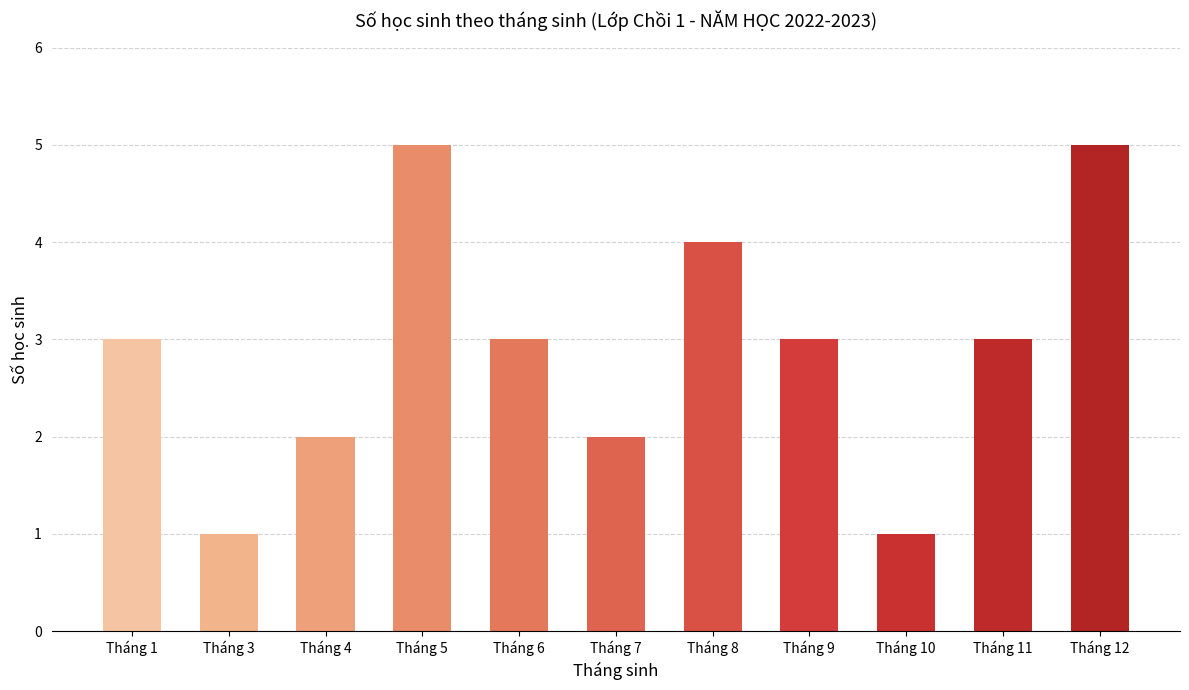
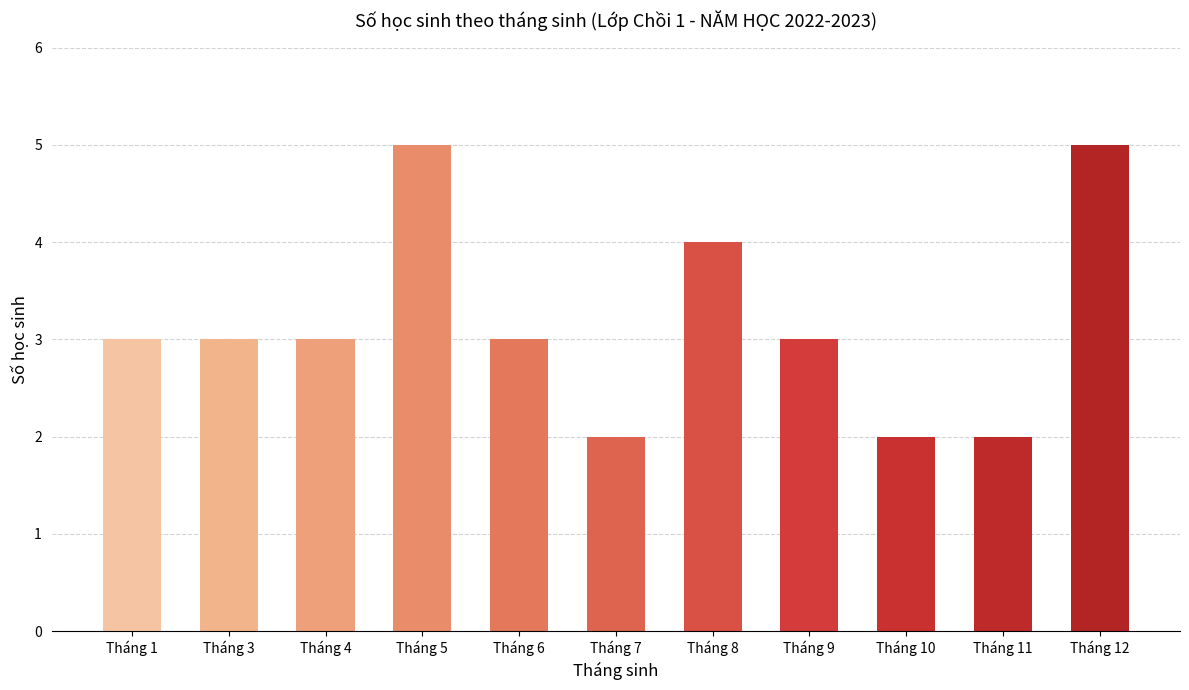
Tháng 3: 1 -> 3
Tháng 4: 2 -> 3
Tháng 10: 1 -> 2
Tháng 11: 3 -> 2
